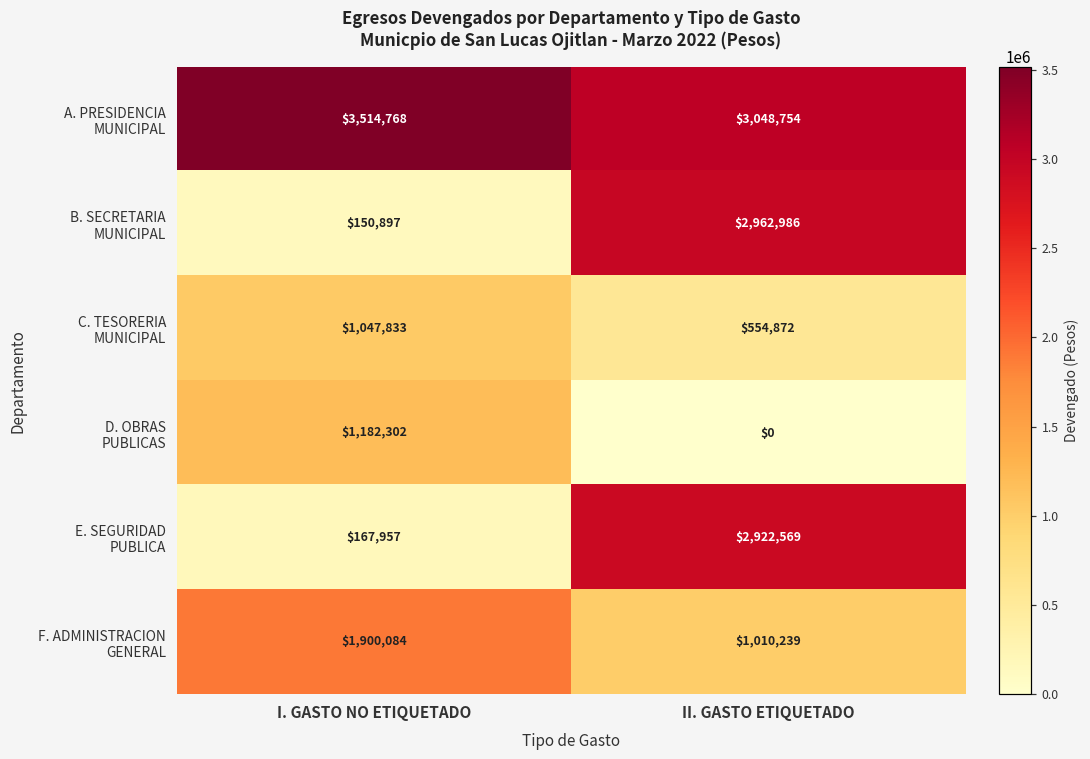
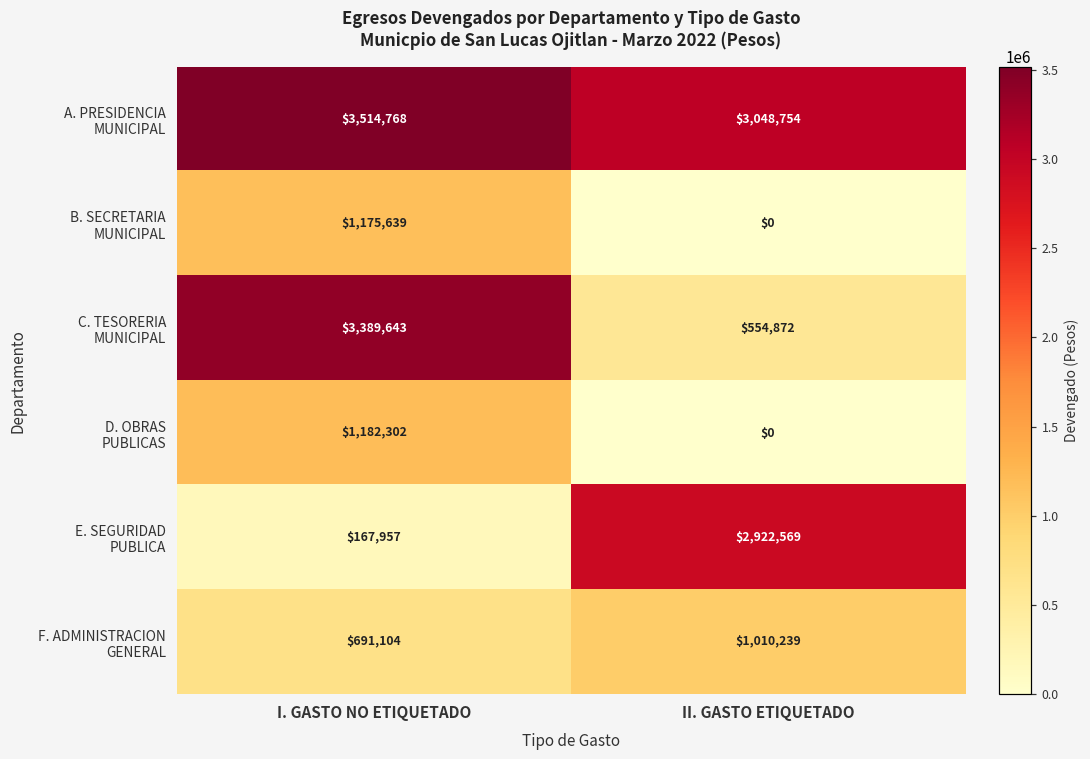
B. SECRETARIA MUNICIPAL, I. GASTO NO ETIQUETADO: $150,897 -> $1,175,639
B. SECRETARIA MUNICIPAL, II. GASTO ETIQUETADO: $2,962,986 -> $0
C. TESORERIA MUNICIPAL, I. GASTO NO ETIQUETADO: $1,047,833 -> $3,389,643
F. ADMINISTRACION GENERAL, I. GASTO NO ETIQUETADO: $1,900,084 -> $691,104
